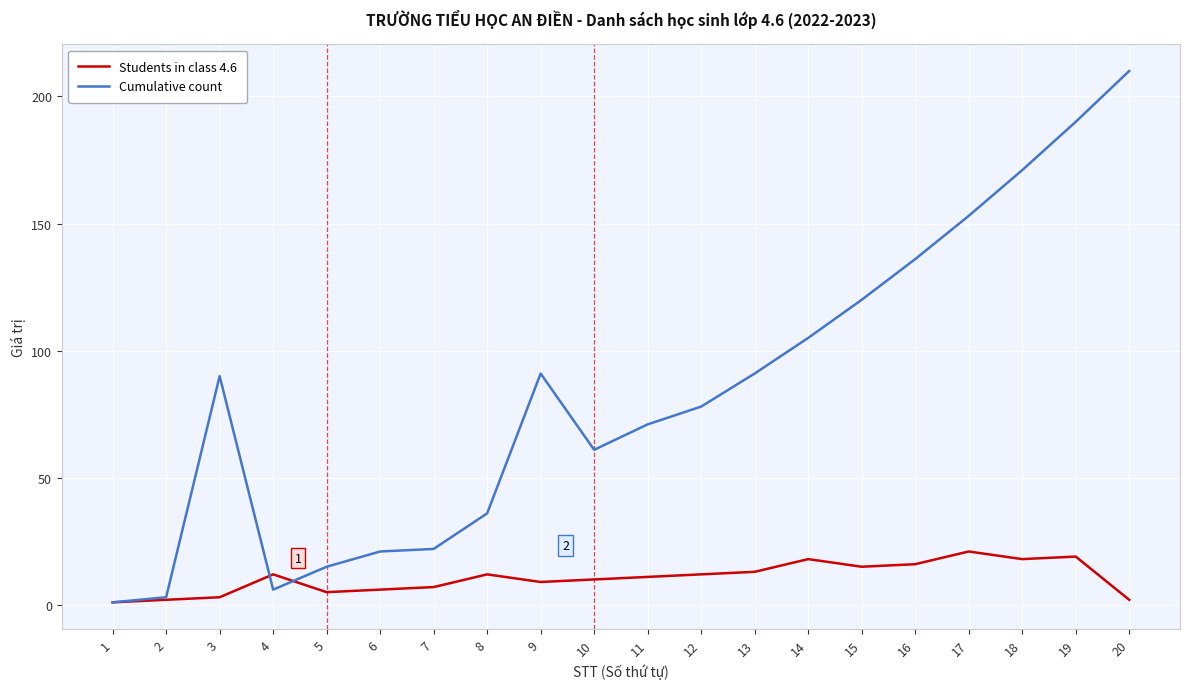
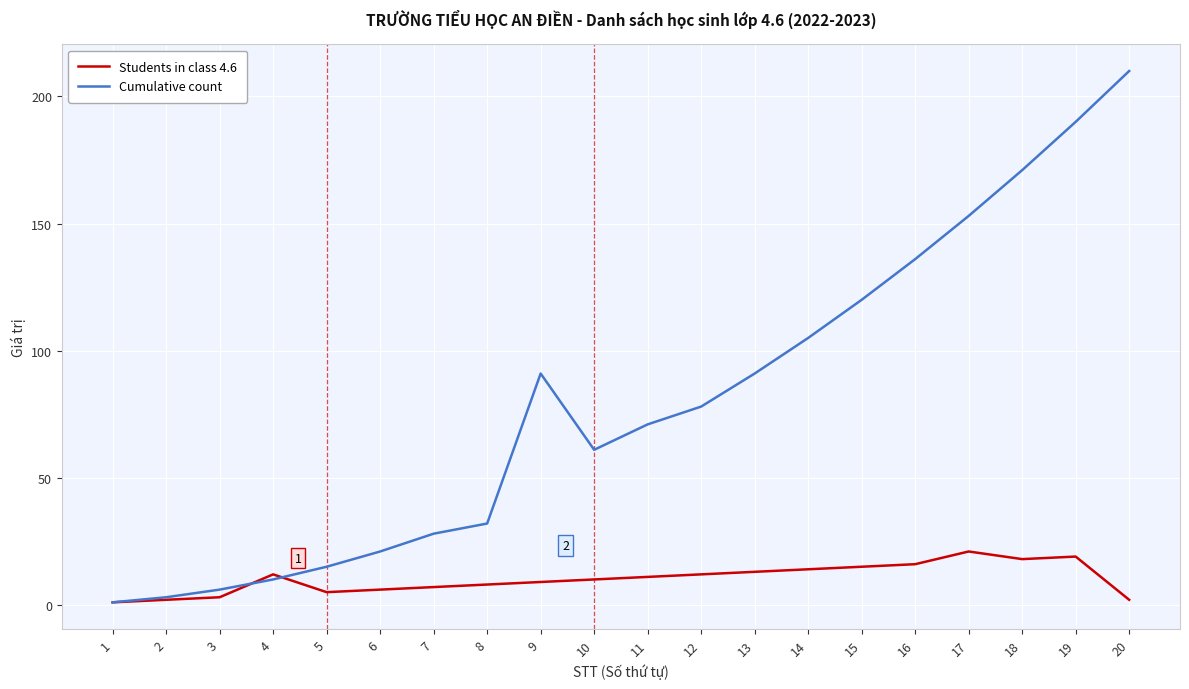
Cumulative count, 3: 90 -> 6
Cumulative count, 4: 6 -> 10
Cumulative count, 7: 22 -> 28
Students in class 4.6, 8: 12 -> 8
Cumulative count, 8: 36 -> 32
Students in class 4.6, 14: 18 -> 14
